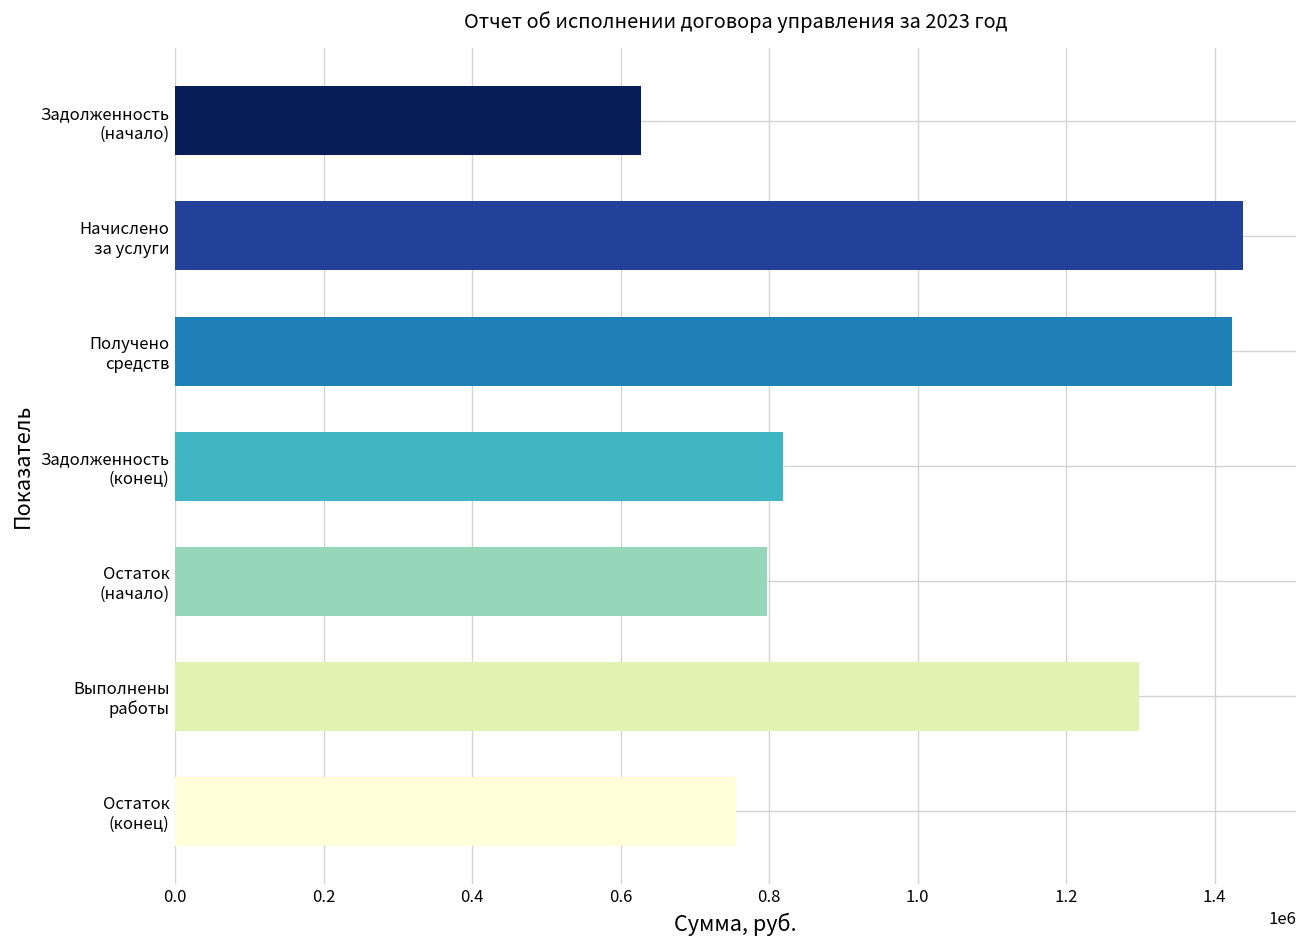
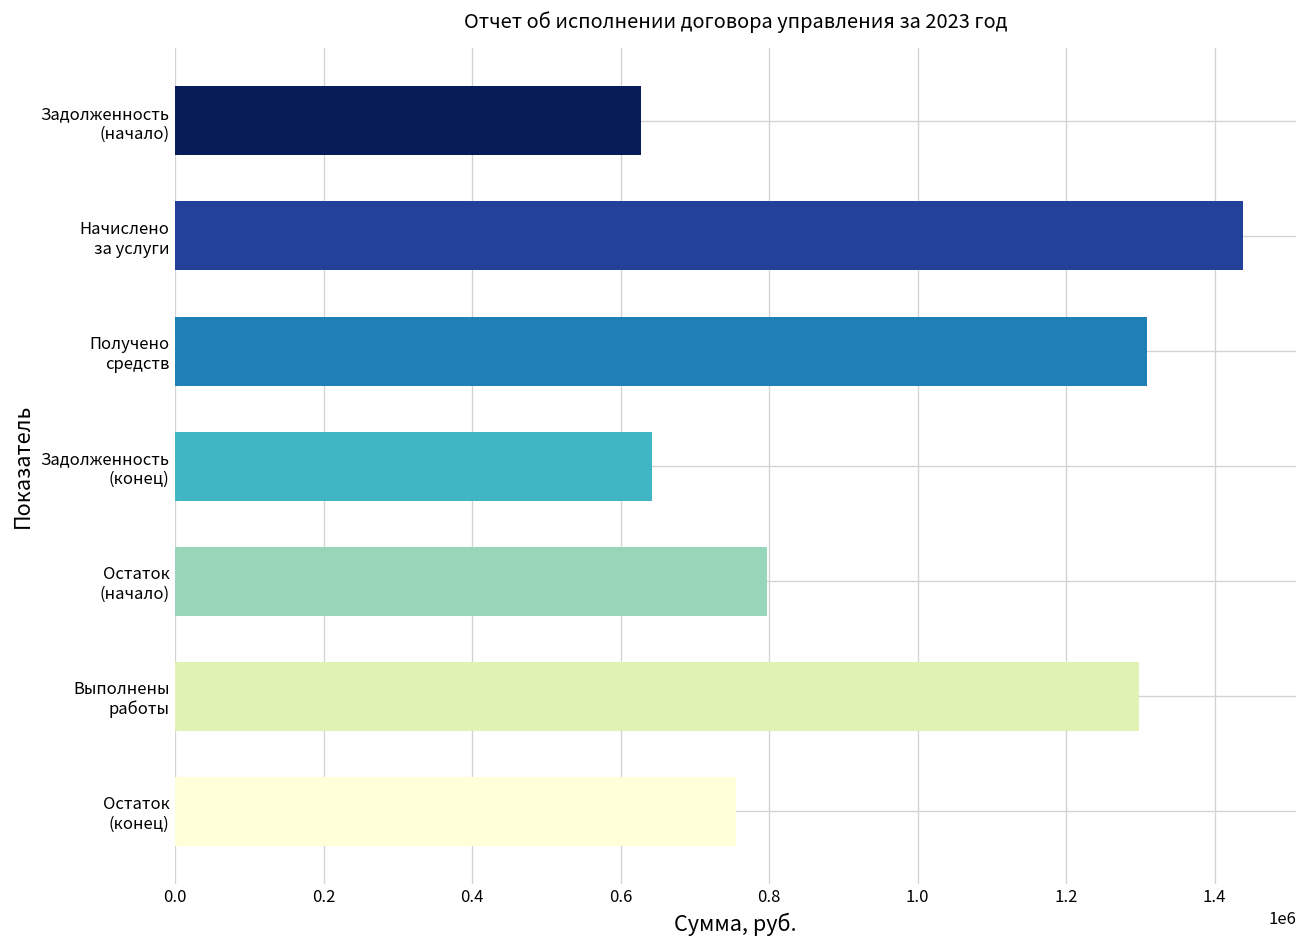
Получено средств: 1420000 -> 1310000
Задолженность (конец): 820000 -> 640000
